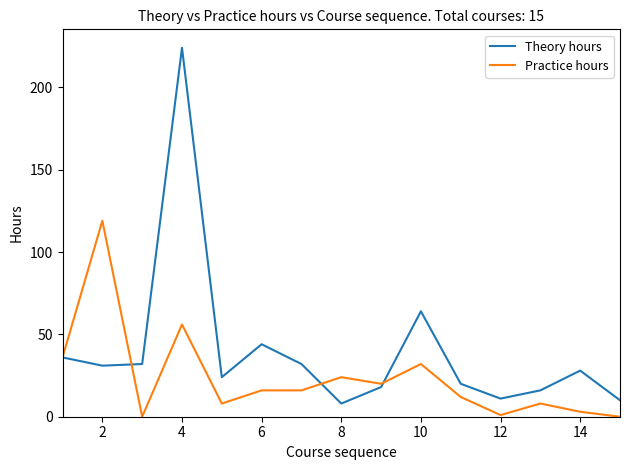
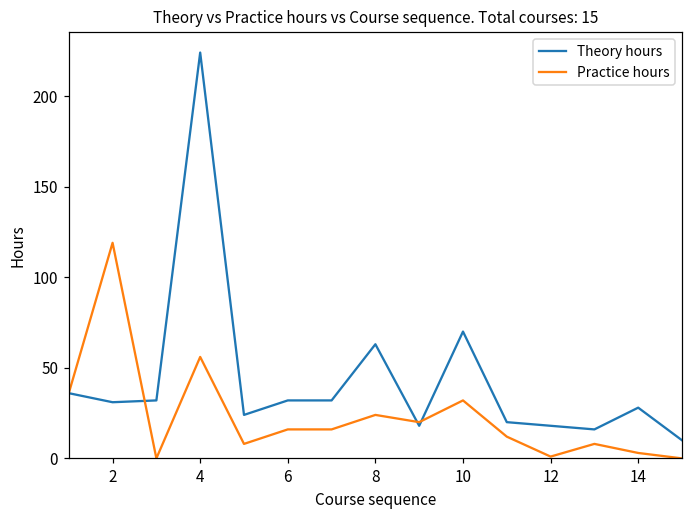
Theory hours, 6: 44 -> 32
Theory hours, 8: 8 -> 63
Theory hours, 10: 64 -> 70
Theory hours, 12: 11 -> 18
